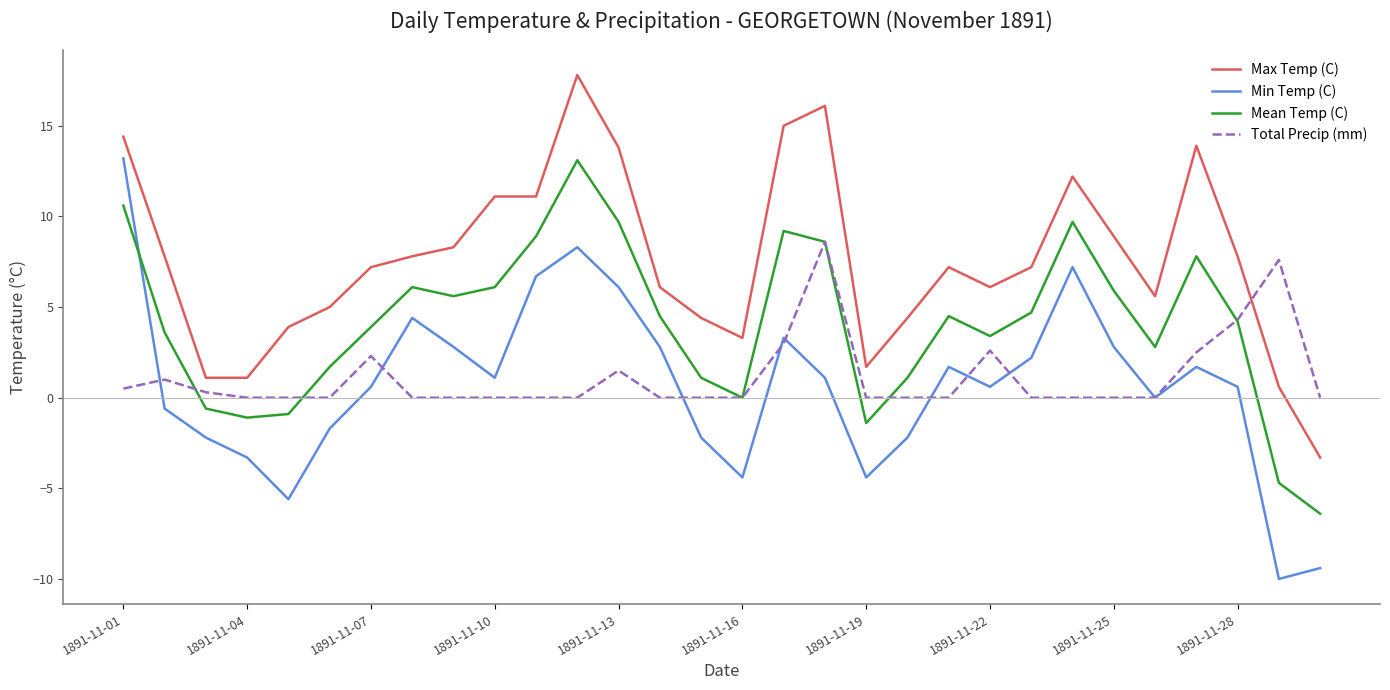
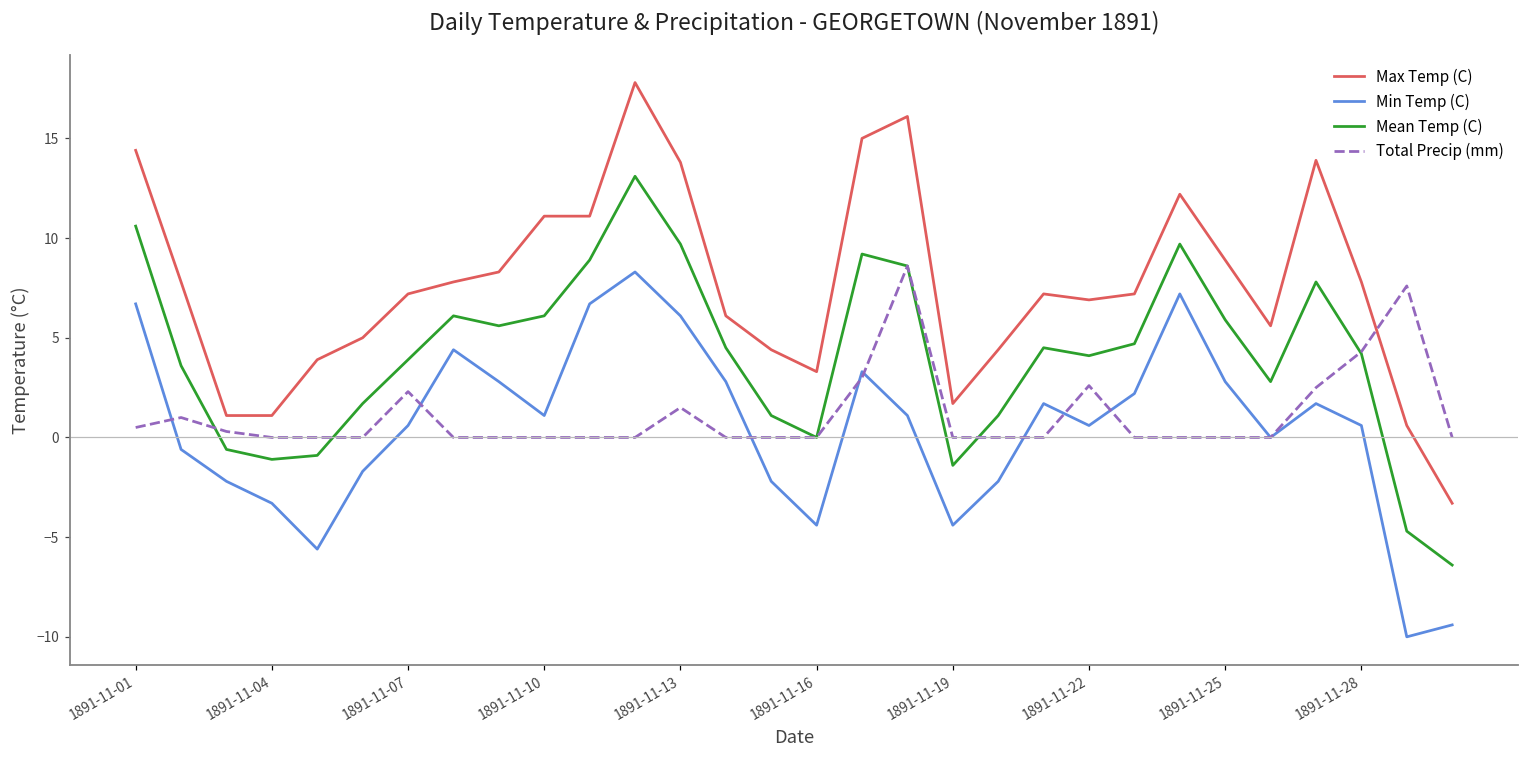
Min Temp (C), 1891-11-01: 13.2 -> 6.7
Max Temp (C), 1891-11-22: 6.1 -> 6.9
Mean Temp (C), 1891-11-22: 3.4 -> 4.1
